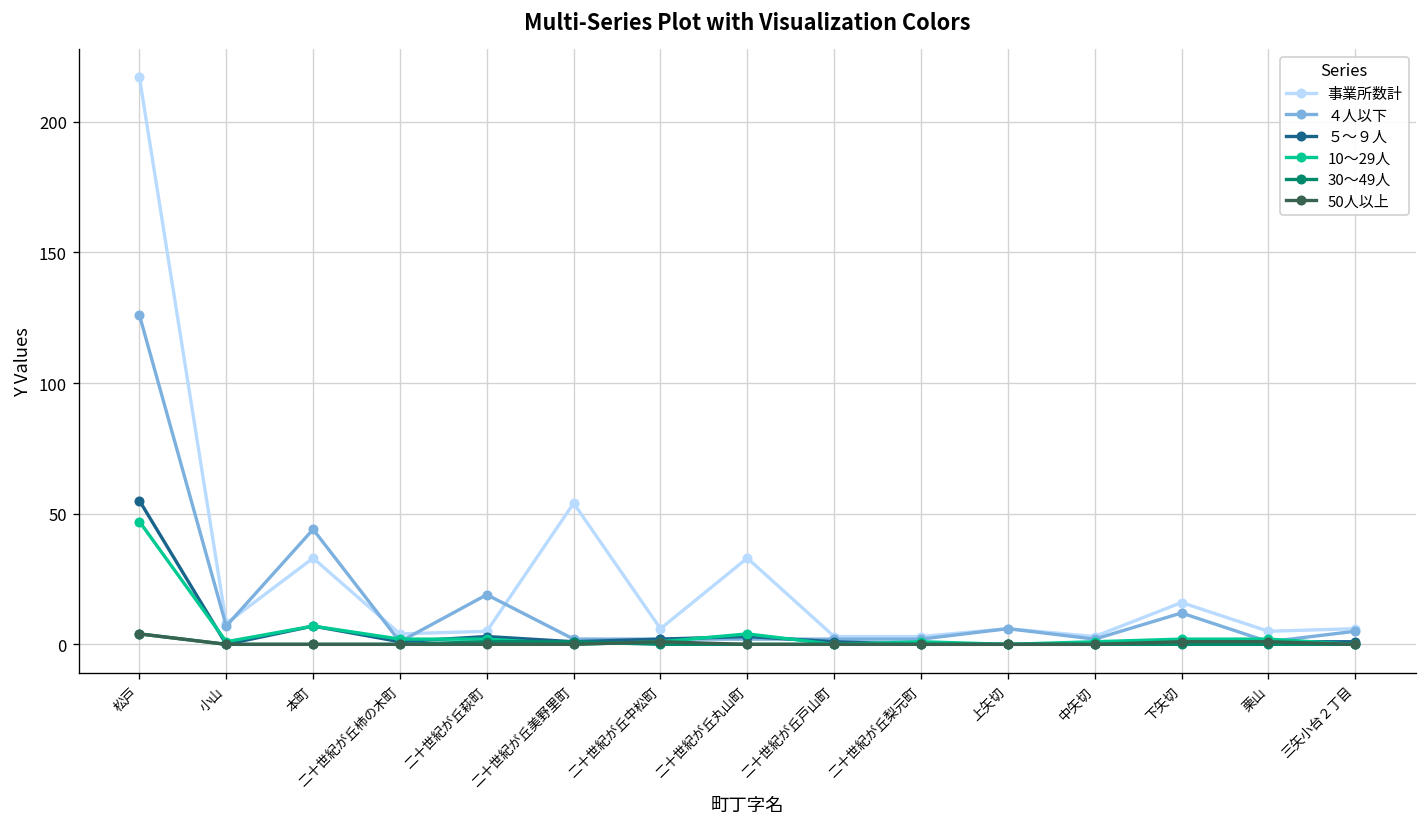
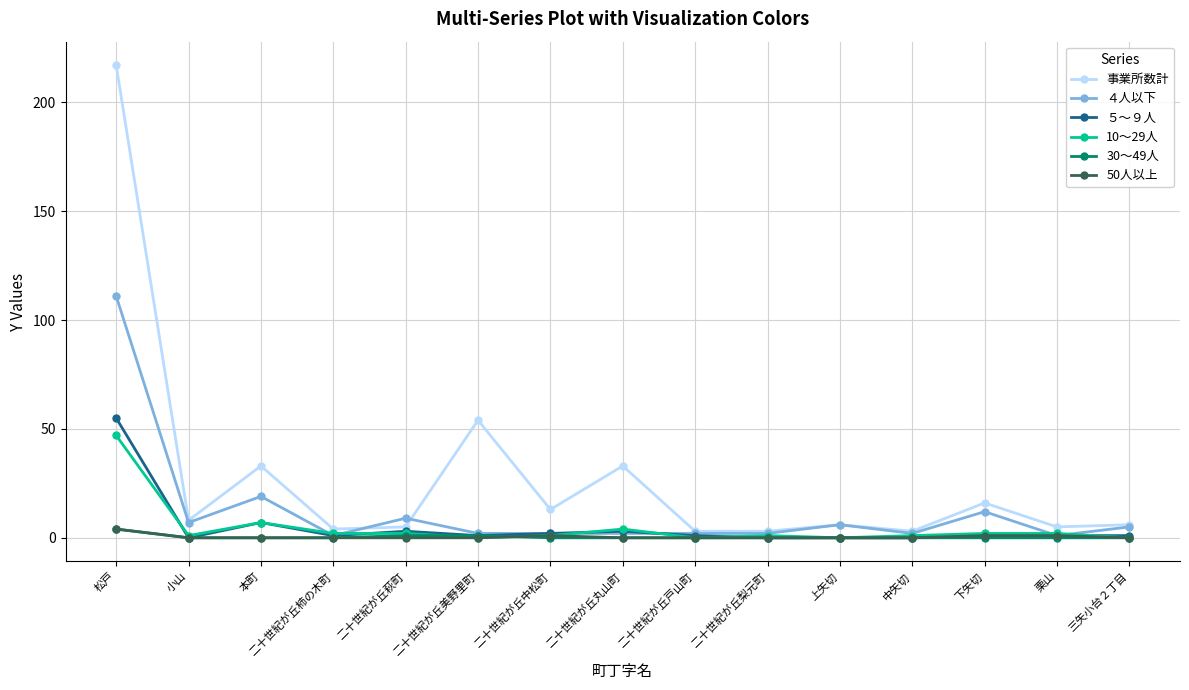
４人以下, 松戸: 126 -> 111
４人以下, 本町: 44 -> 19
４人以下, 二十世紀が丘萩町: 19 -> 9
事業所数計, 二十世紀が丘中松町: 6 -> 13
